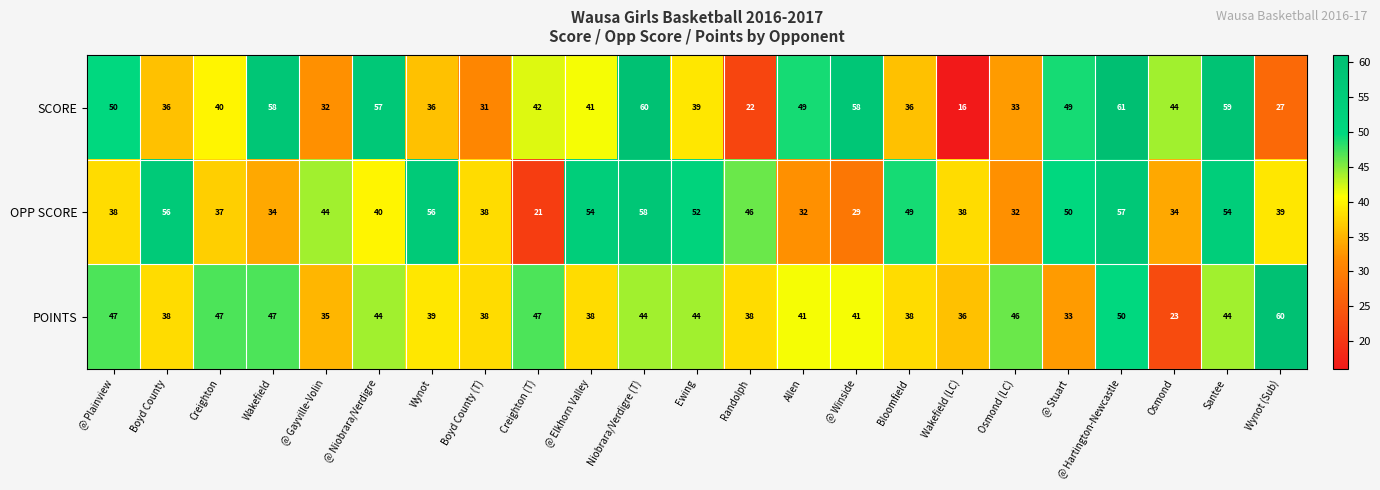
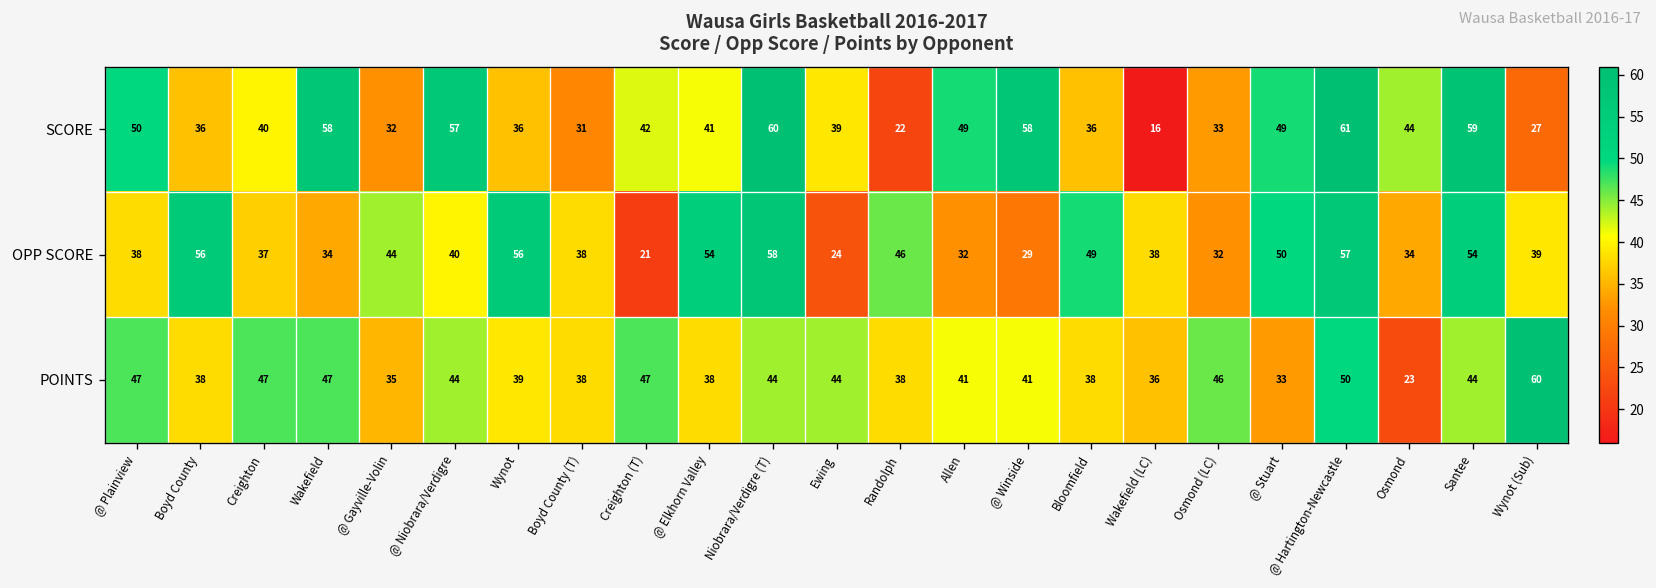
OPP SCORE, Ewing: 52 -> 24
